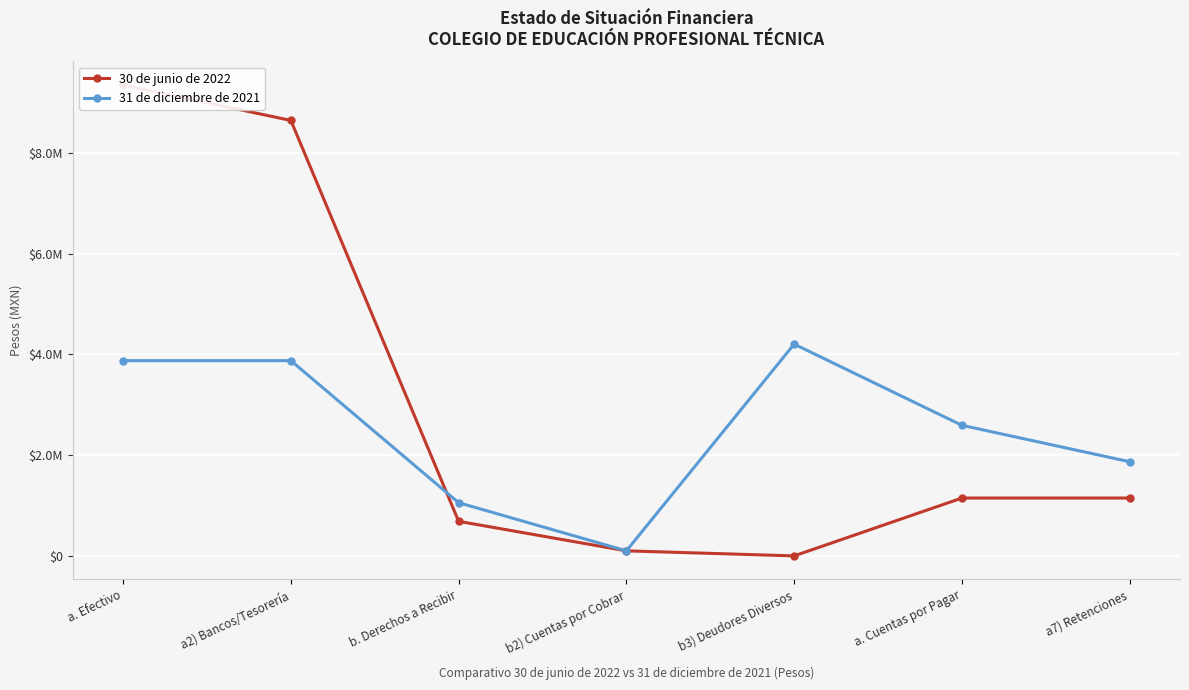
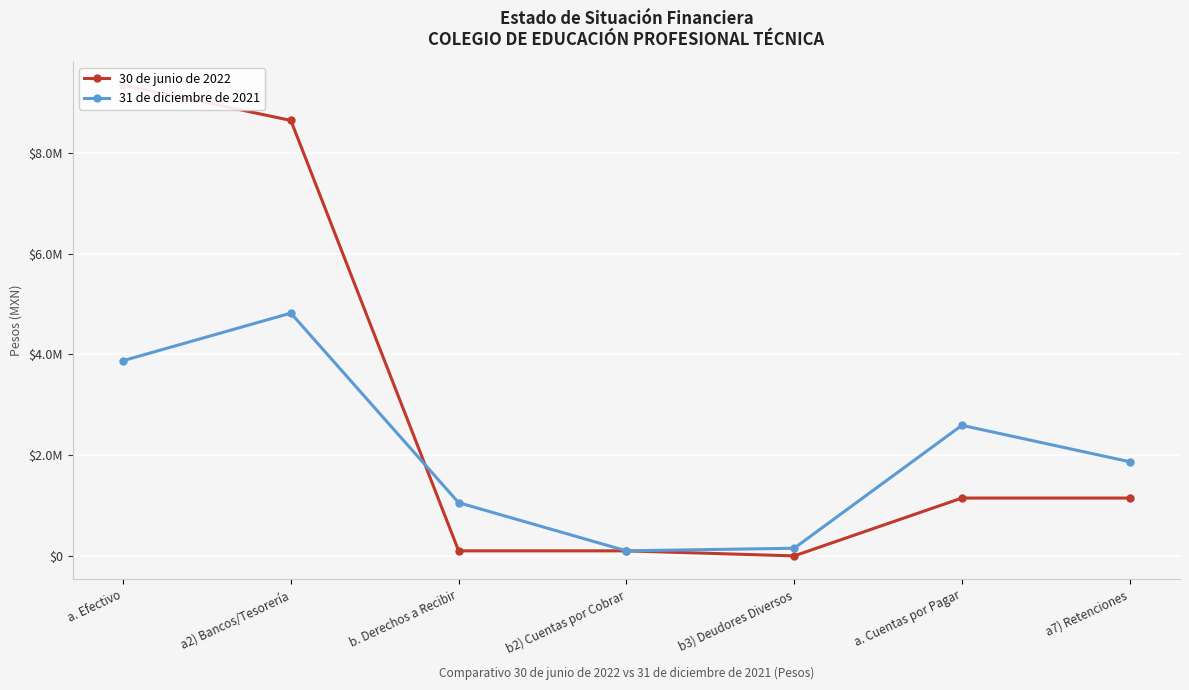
31 de diciembre de 2021, a2) Bancos/Tesorería: $3900000 -> $4800000
30 de junio de 2022, b. Derechos a Recibir: $700000 -> $100000
31 de diciembre de 2021, b3) Deudores Diversos: $4200000 -> $200000
